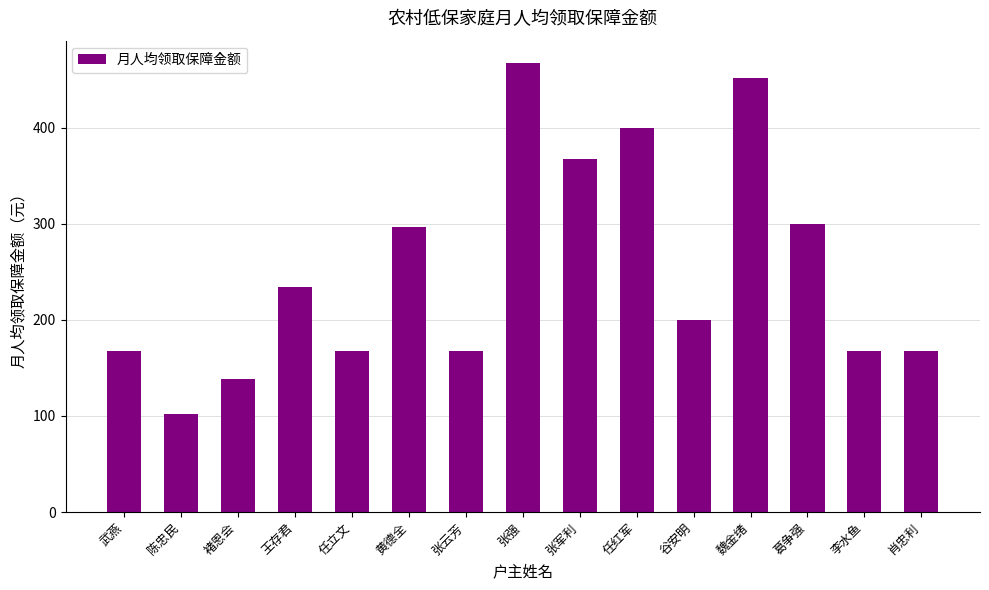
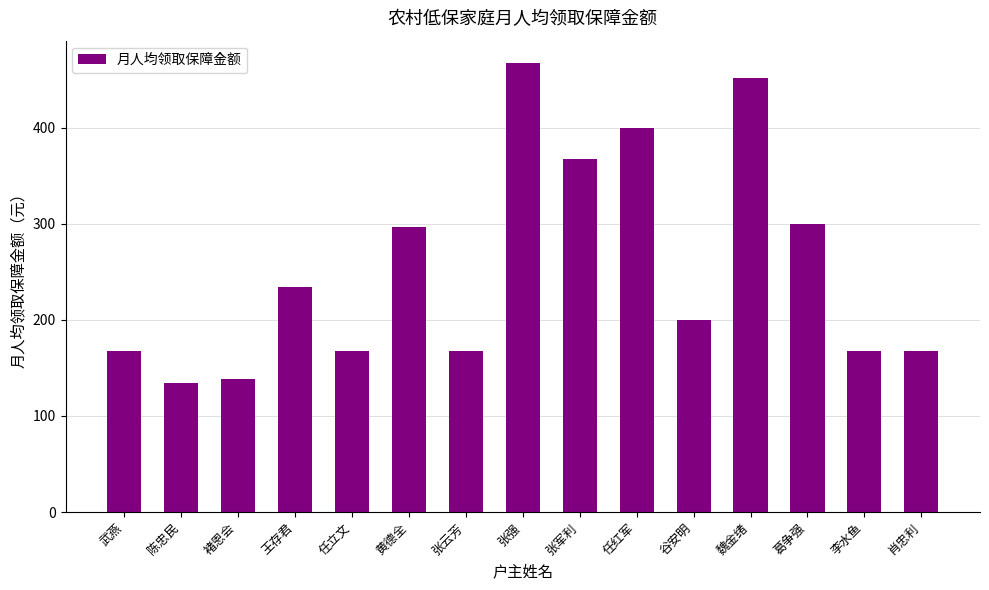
陈忠民: 100 -> 130
